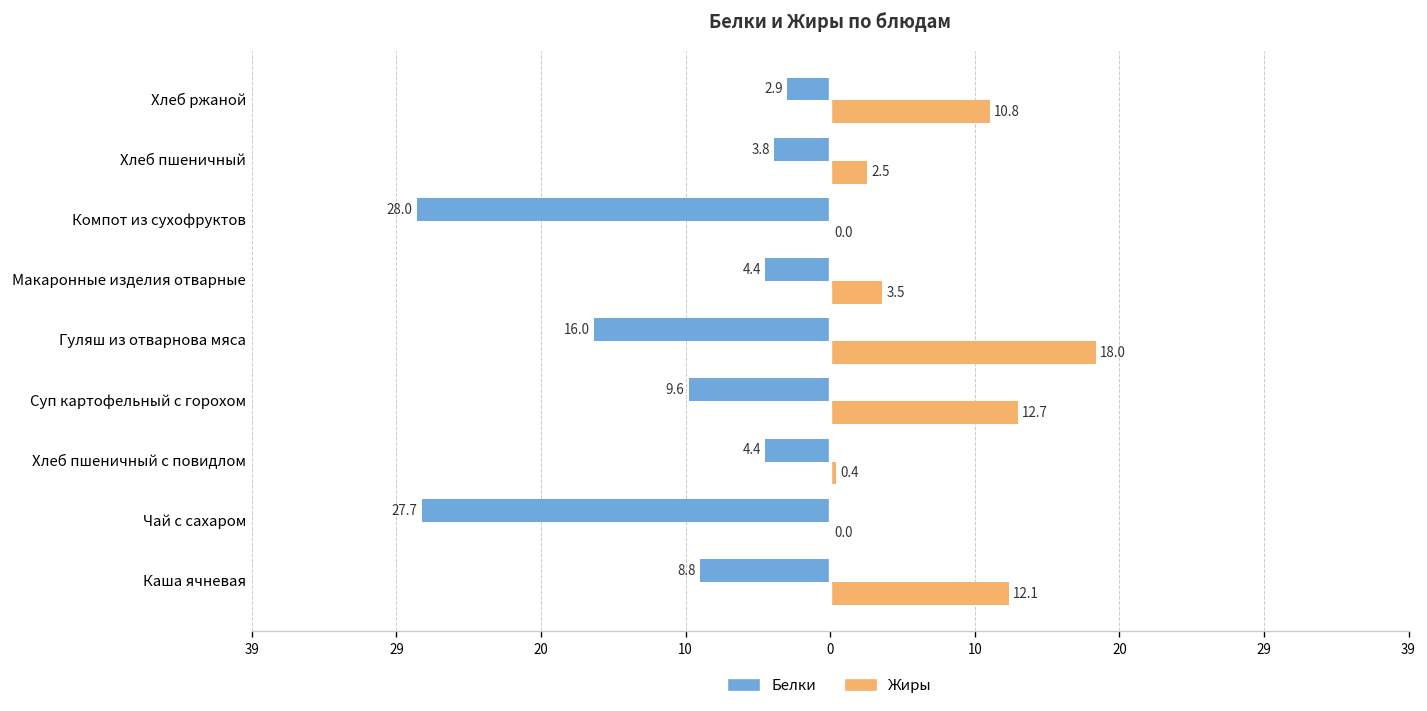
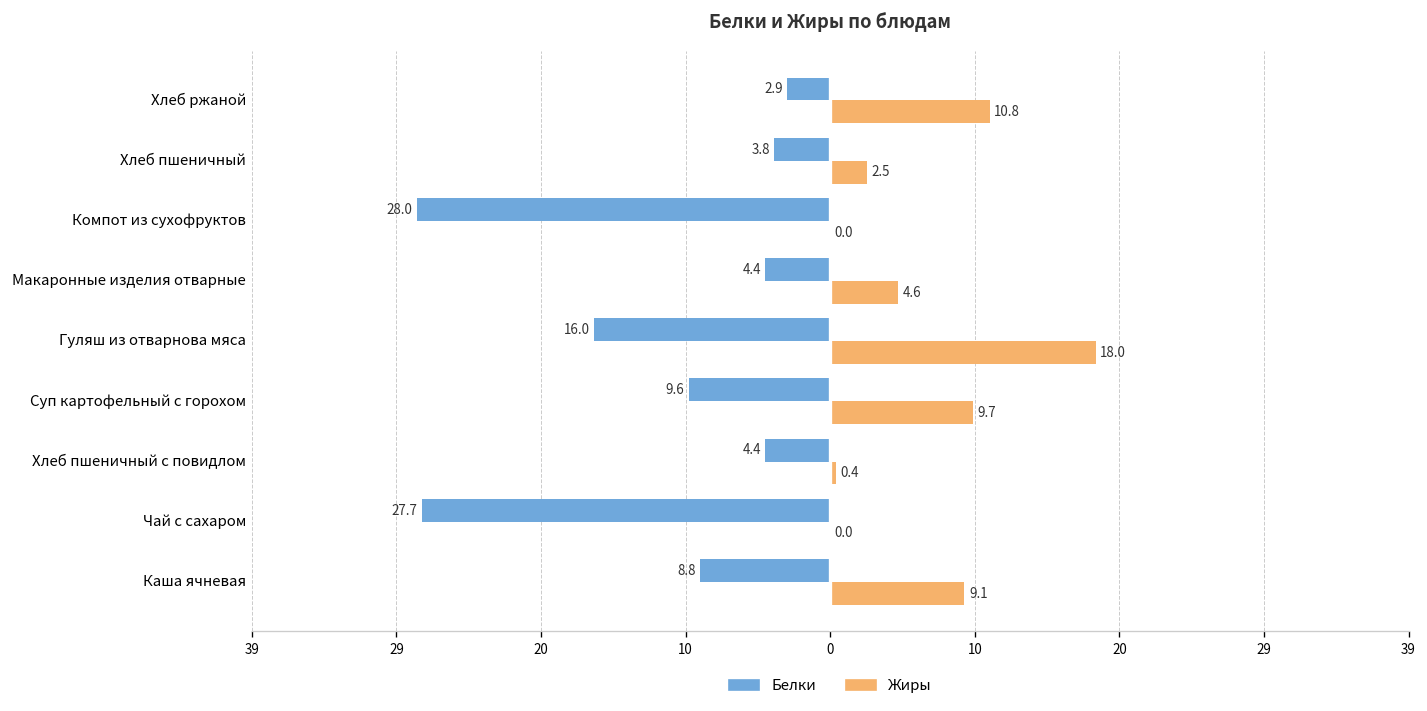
Жиры, Макаронные изделия отварные: 3.5 -> 4.6
Жиры, Суп картофельный с горохом: 12.7 -> 9.7
Жиры, Каша ячневая: 12.1 -> 9.1
